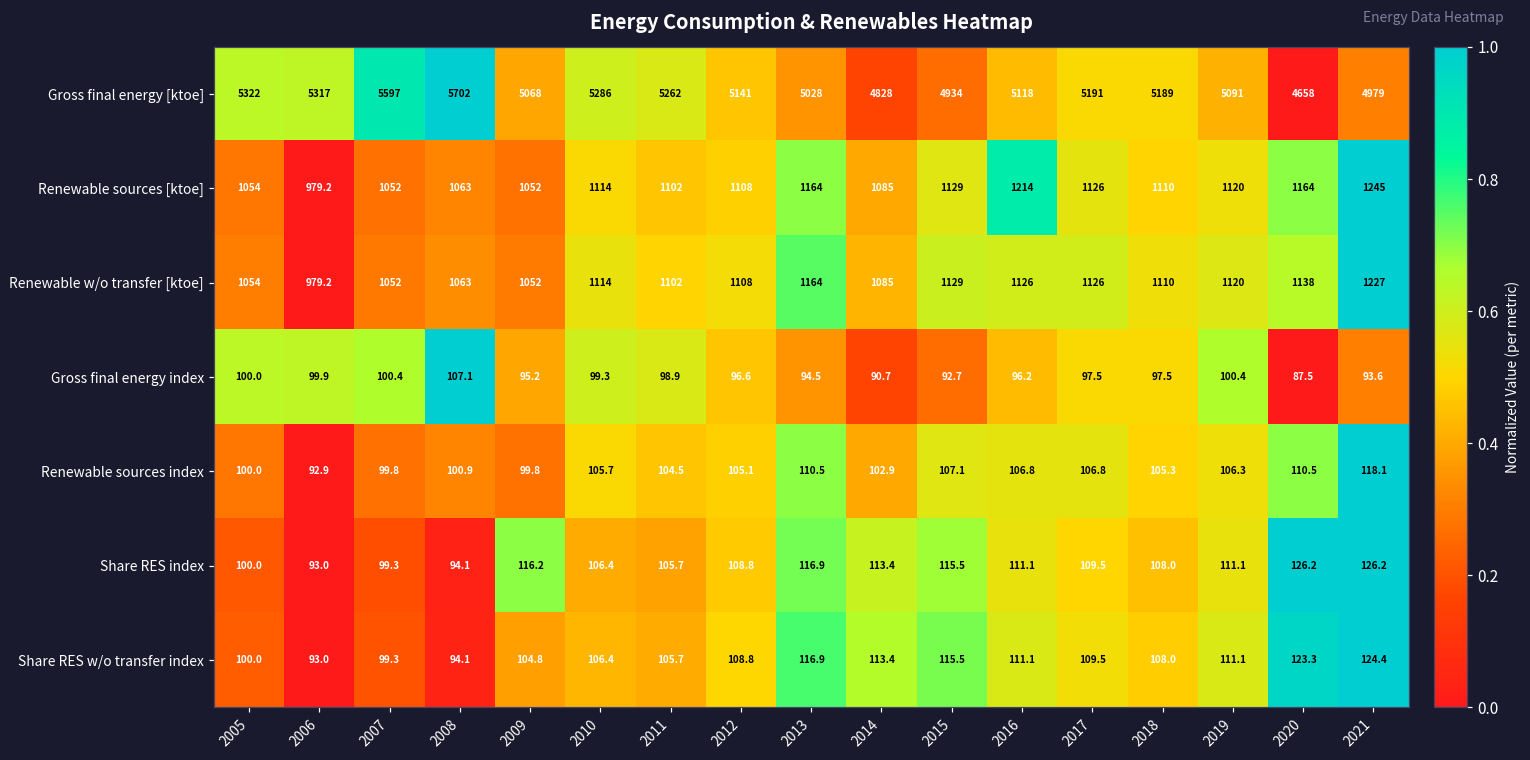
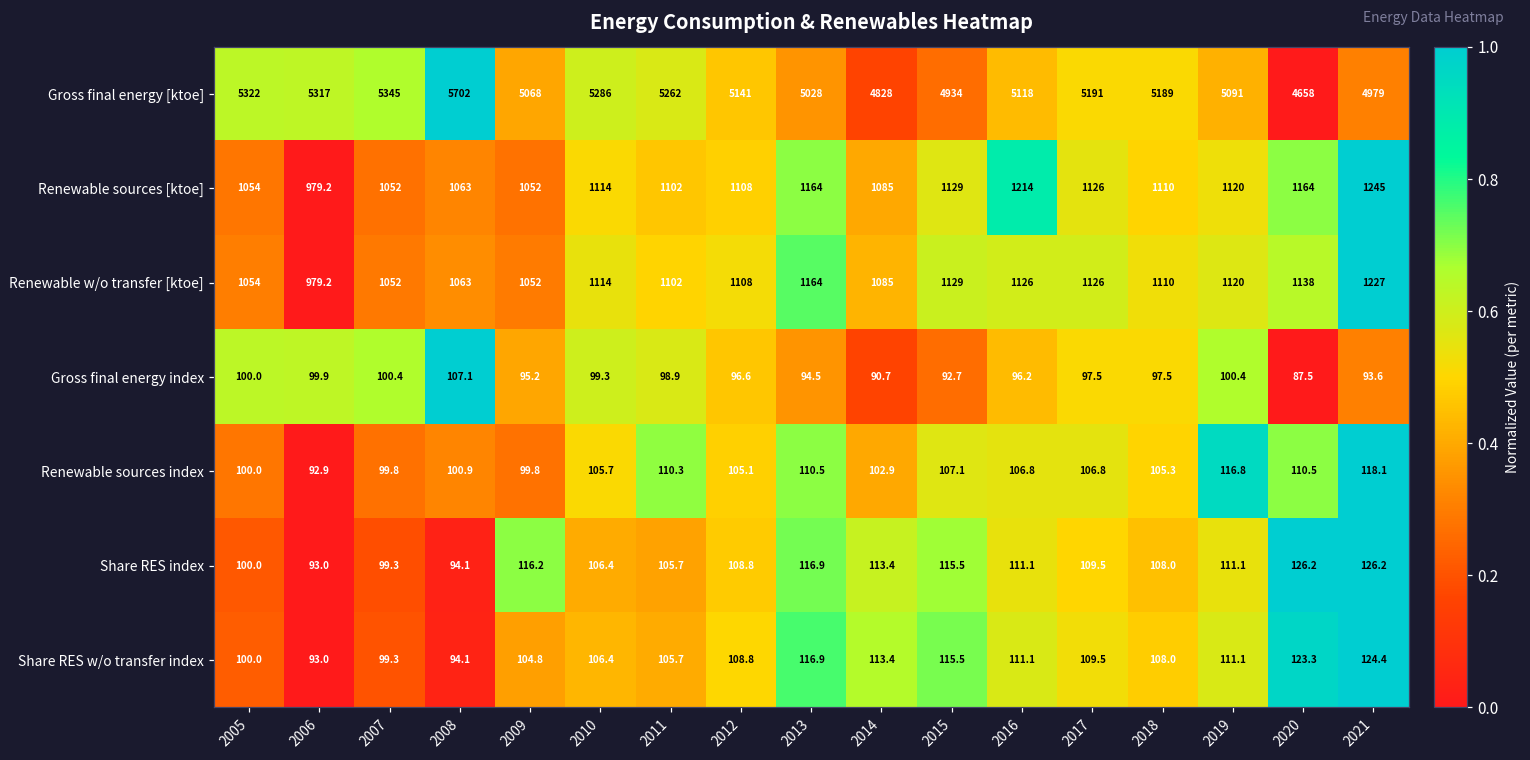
Gross final energy [ktoe], 2007: 5597 -> 5345
Renewable sources index, 2011: 104.5 -> 110.3
Renewable sources index, 2019: 106.3 -> 116.8
